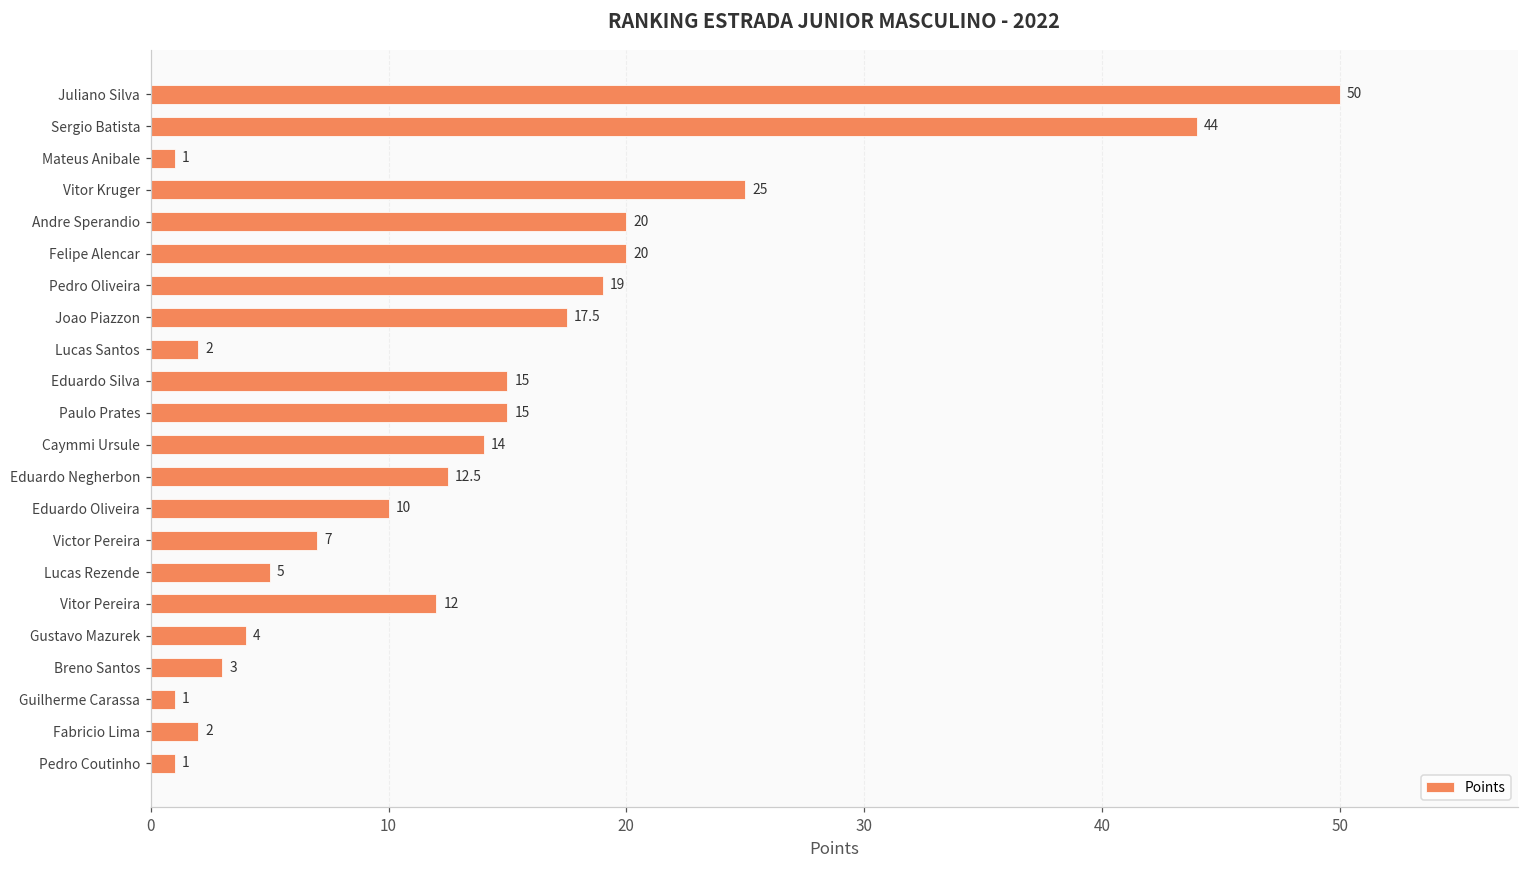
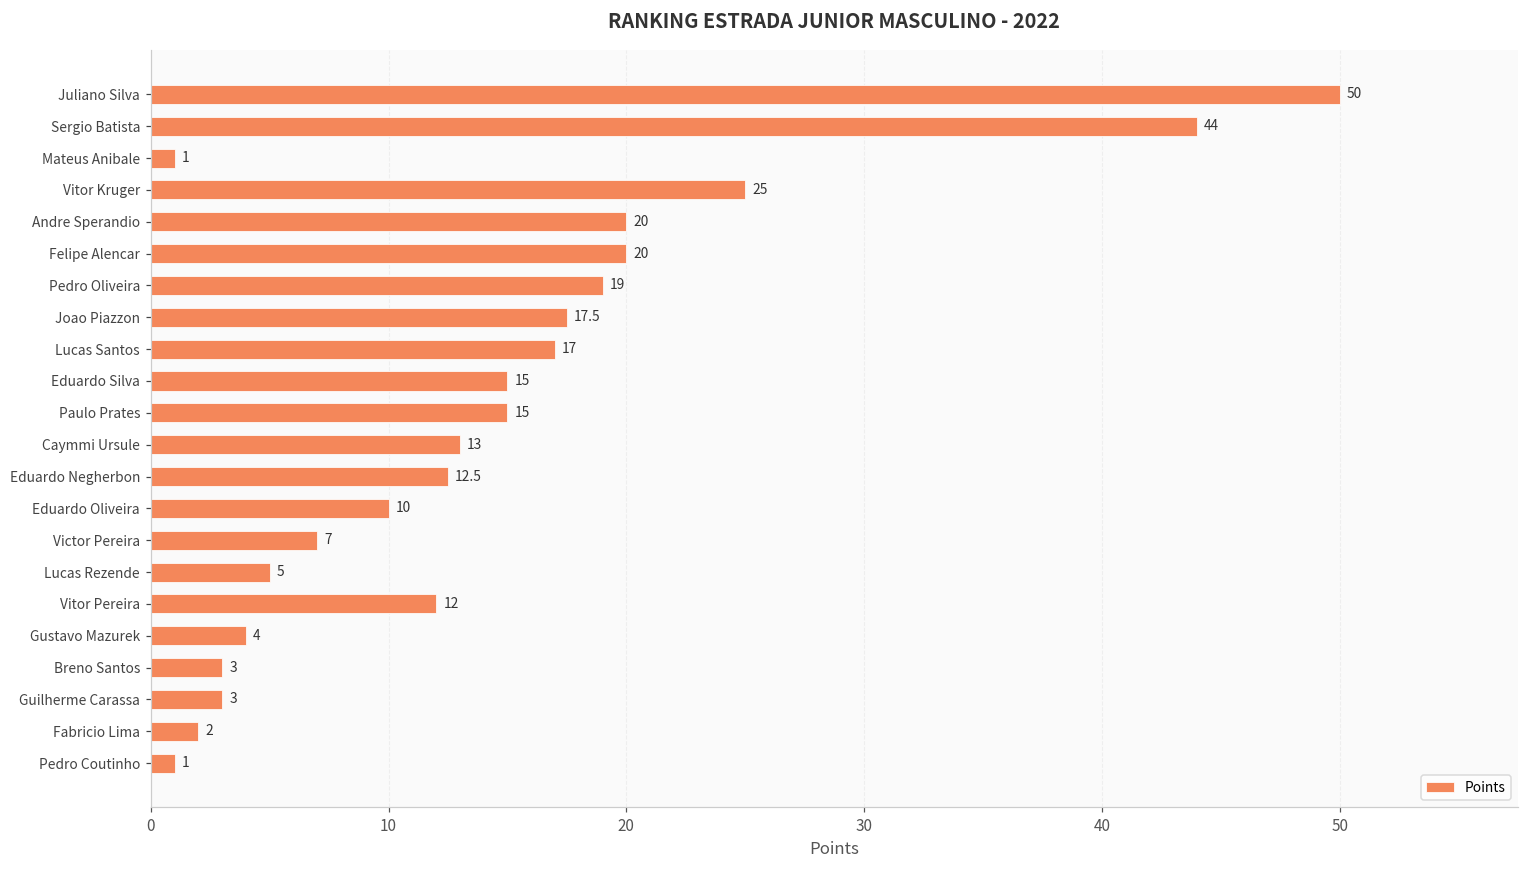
Lucas Santos: 2 -> 17
Caymmi Ursule: 14 -> 13
Guilherme Carassa: 1 -> 3
